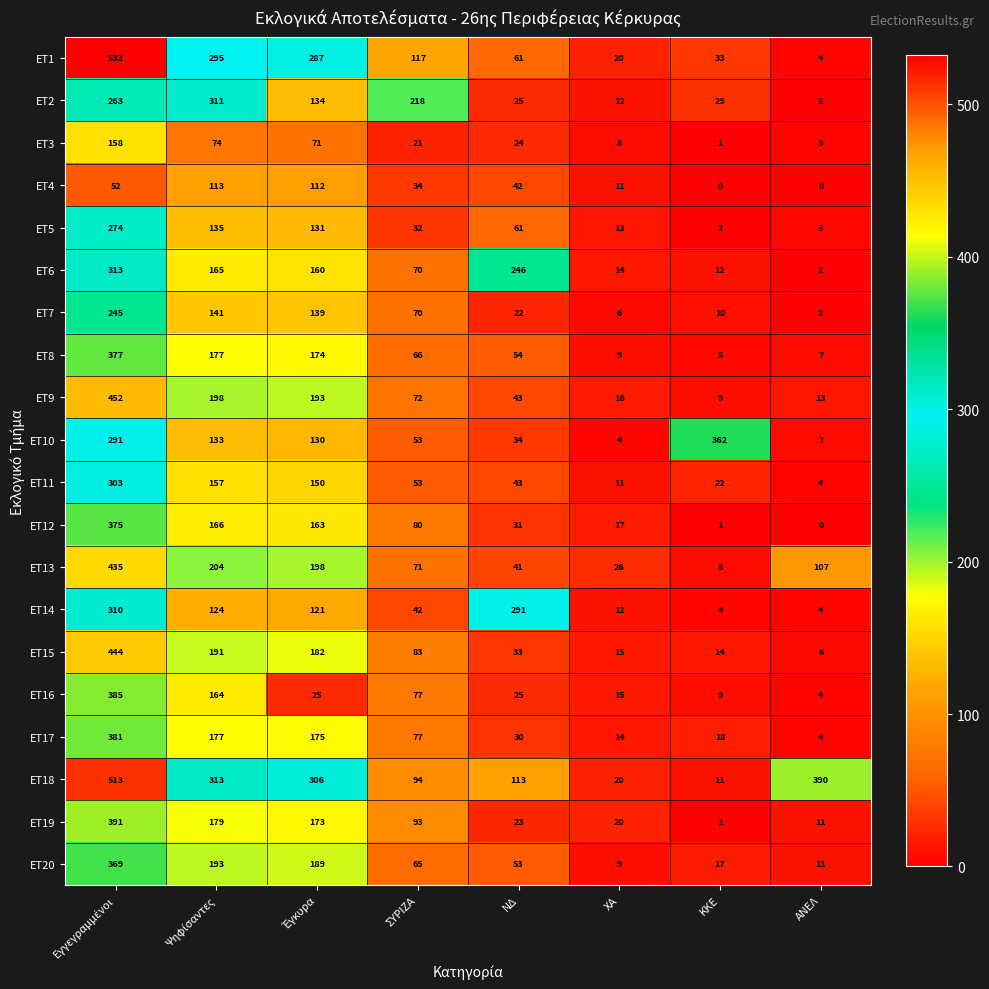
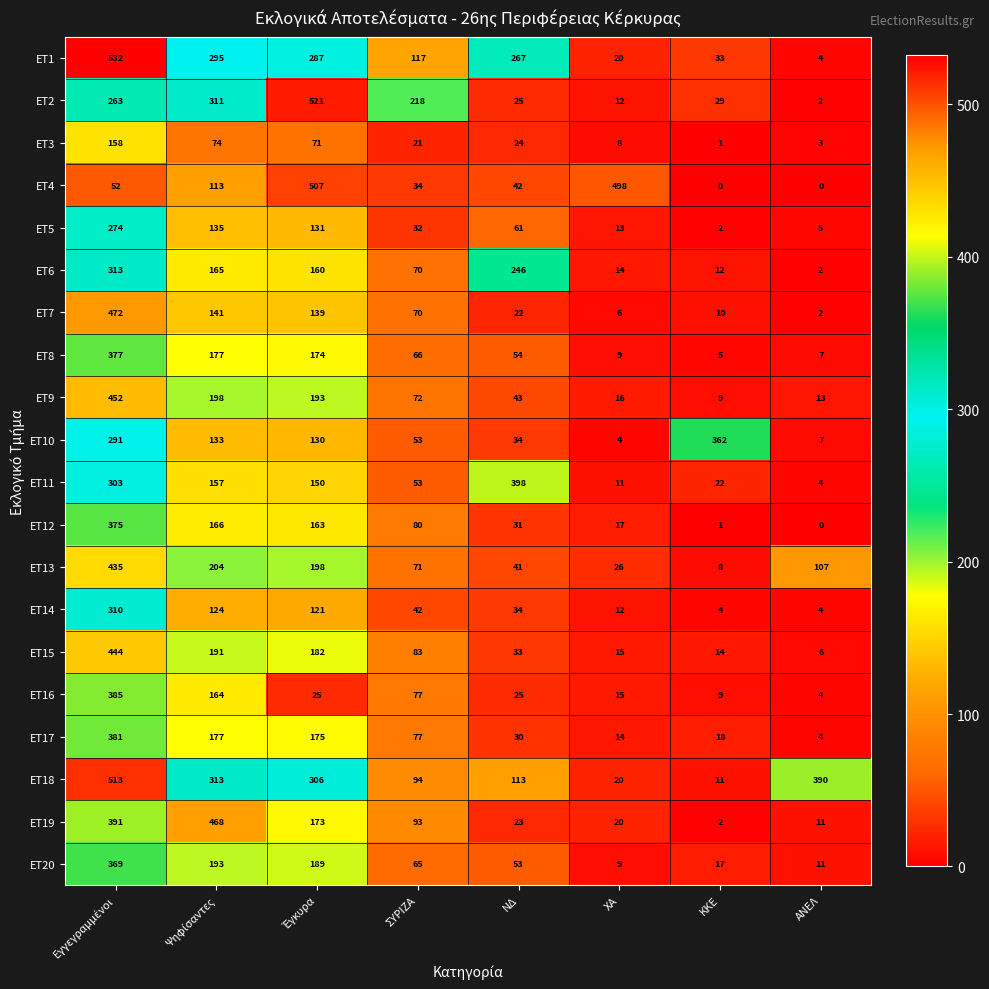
ET1, ΝΔ: 61 -> 267
ET2, Έγκυρα: 134 -> 521
ET4, Έγκυρα: 112 -> 507
ET4, ΧΑ: 11 -> 498
ET7, Εγγεγραμμένοι: 245 -> 472
ET11, ΝΔ: 43 -> 398
ET14, ΝΔ: 291 -> 34
ET19, Ψηφίσαντες: 179 -> 468
